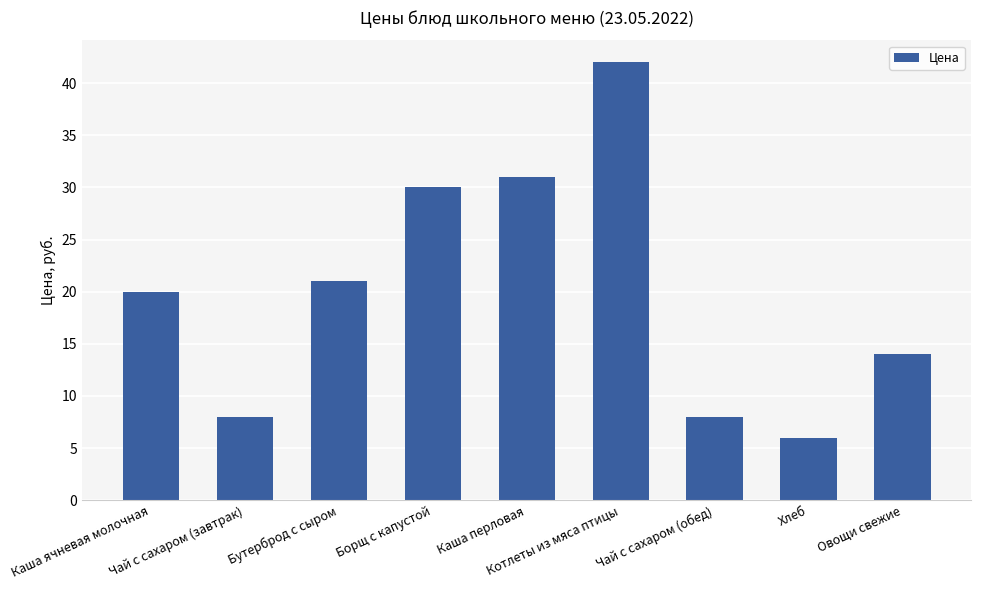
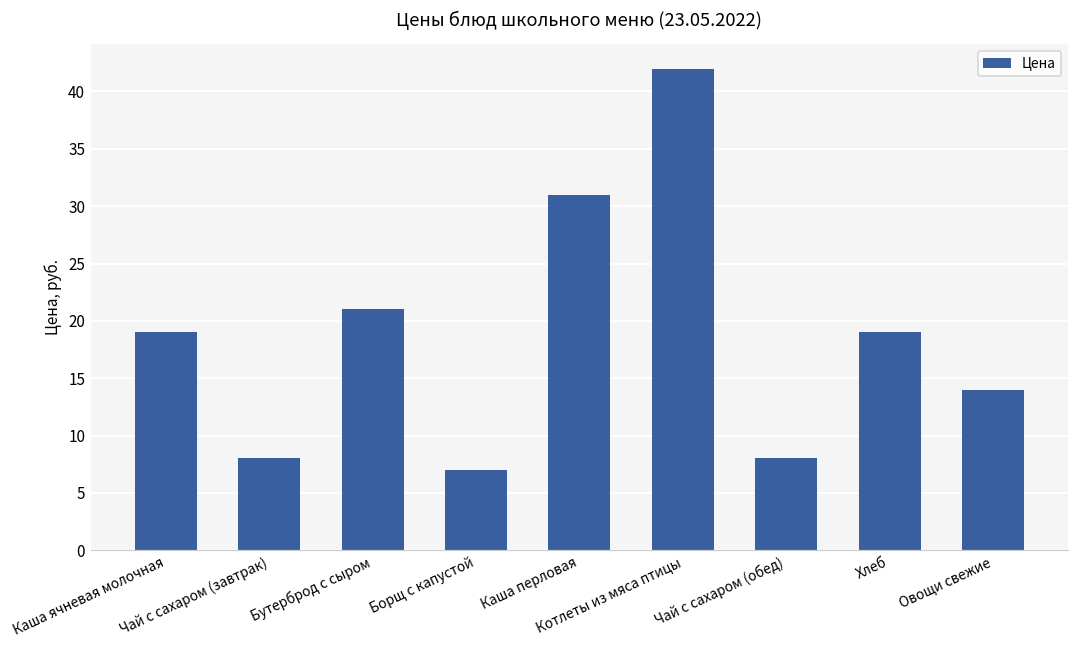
Каша ячневая молочная: 20 -> 19
Борщ с капустой: 30 -> 7
Хлеб: 6 -> 19
